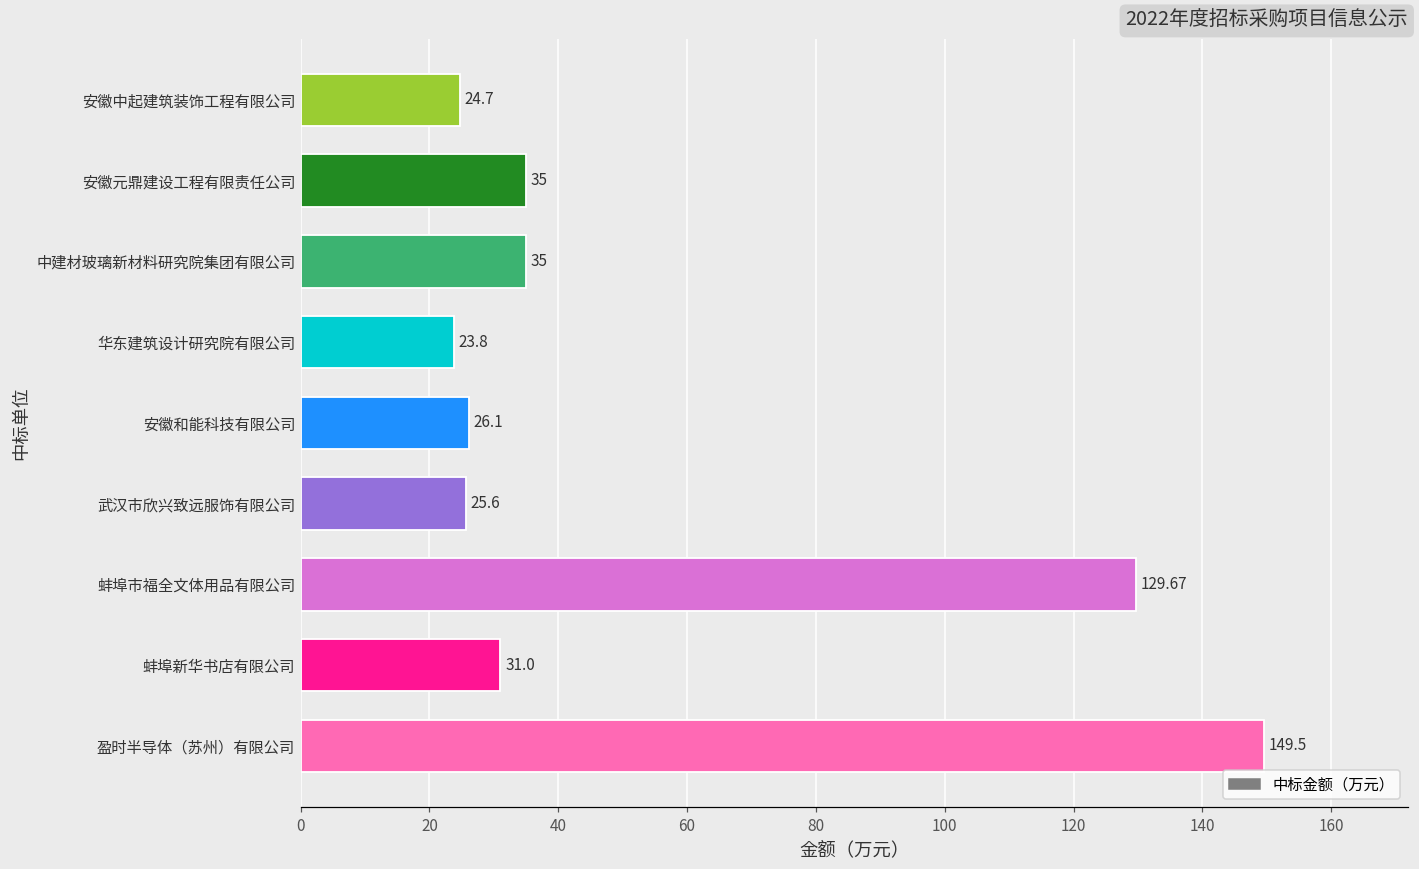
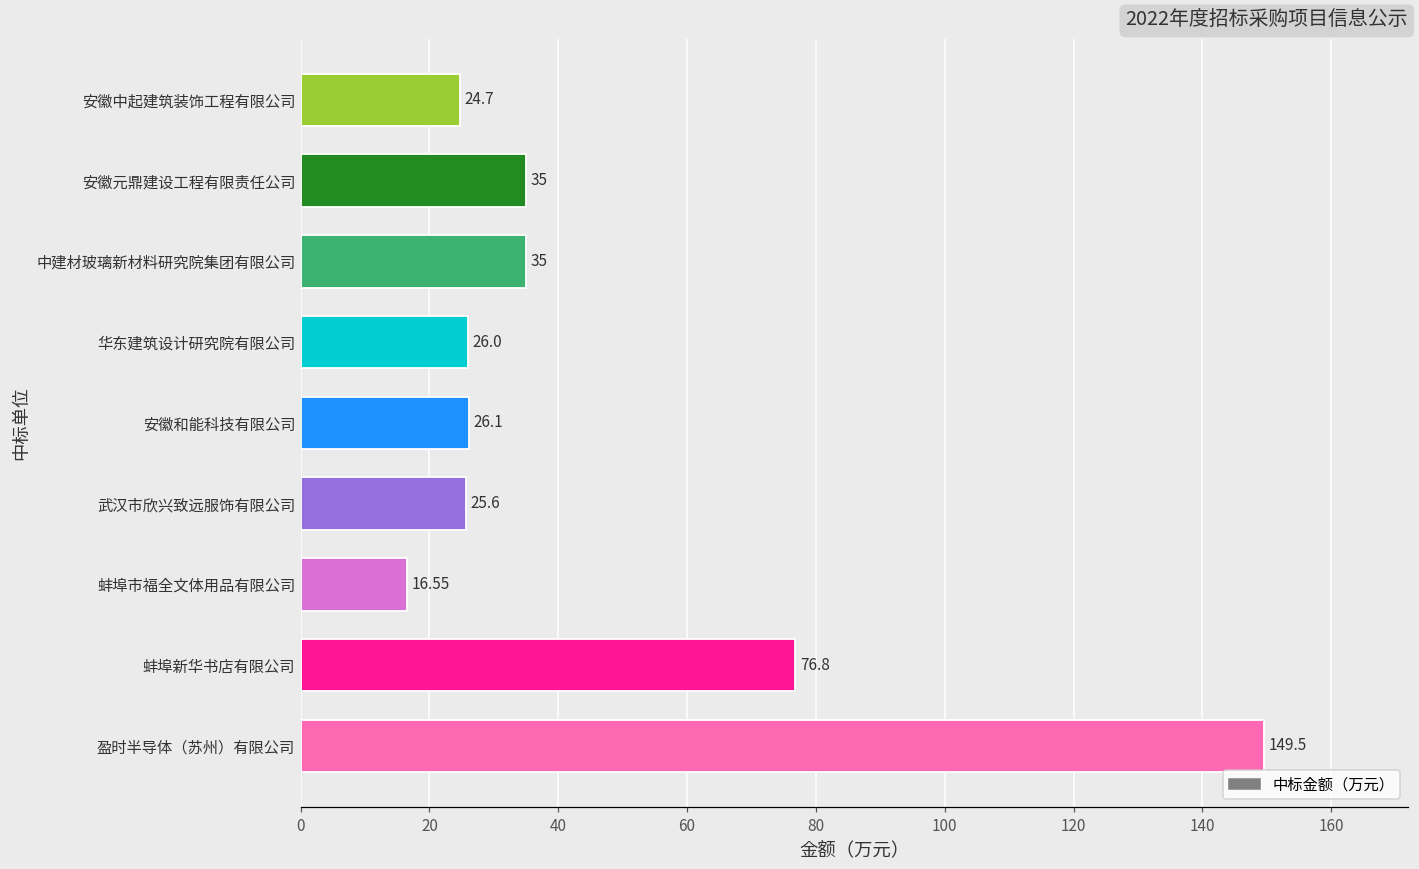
华东建筑设计研究院有限公司: 23.8 -> 26.0
蚌埠市福全文体用品有限公司: 129.67 -> 16.55
蚌埠新华书店有限公司: 31.0 -> 76.8
